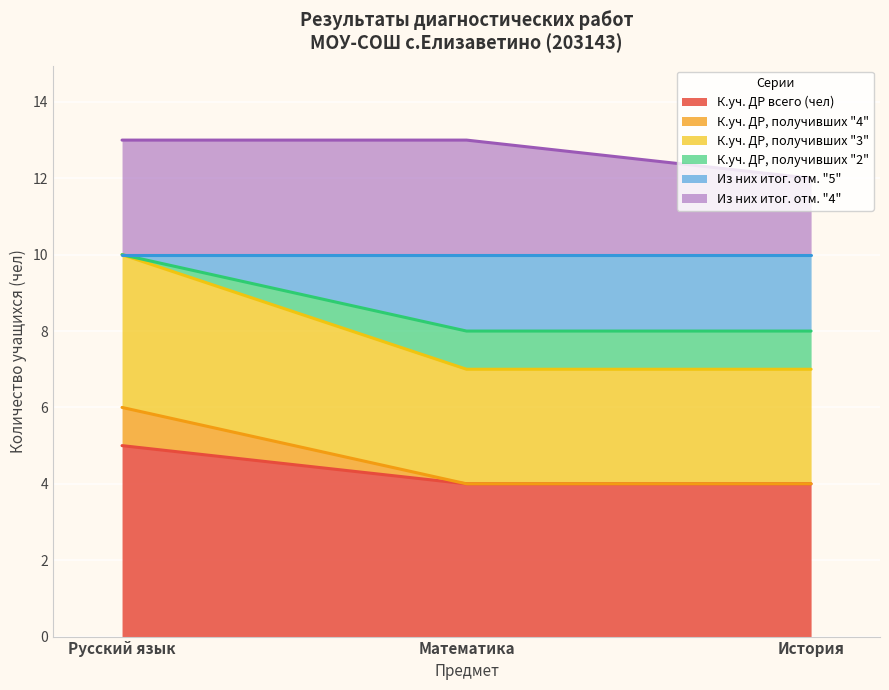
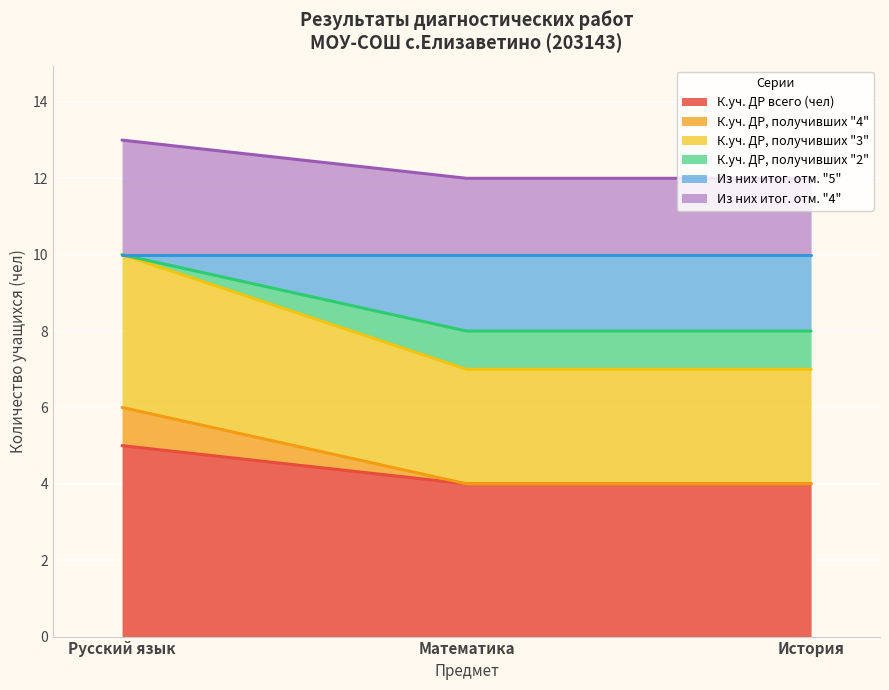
Из них итог. отм. "4", Математика: 3 -> 2
